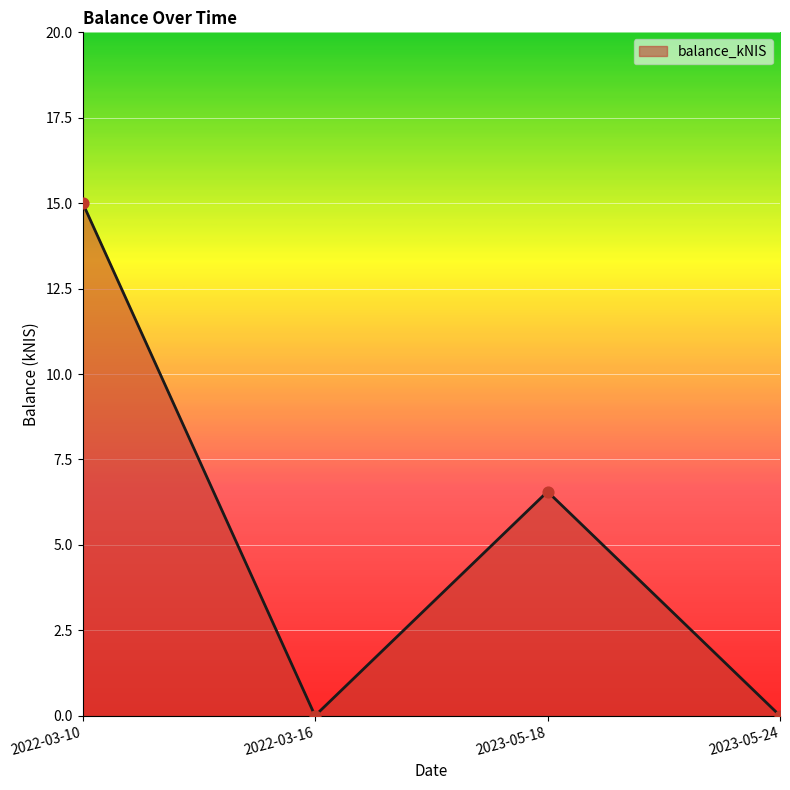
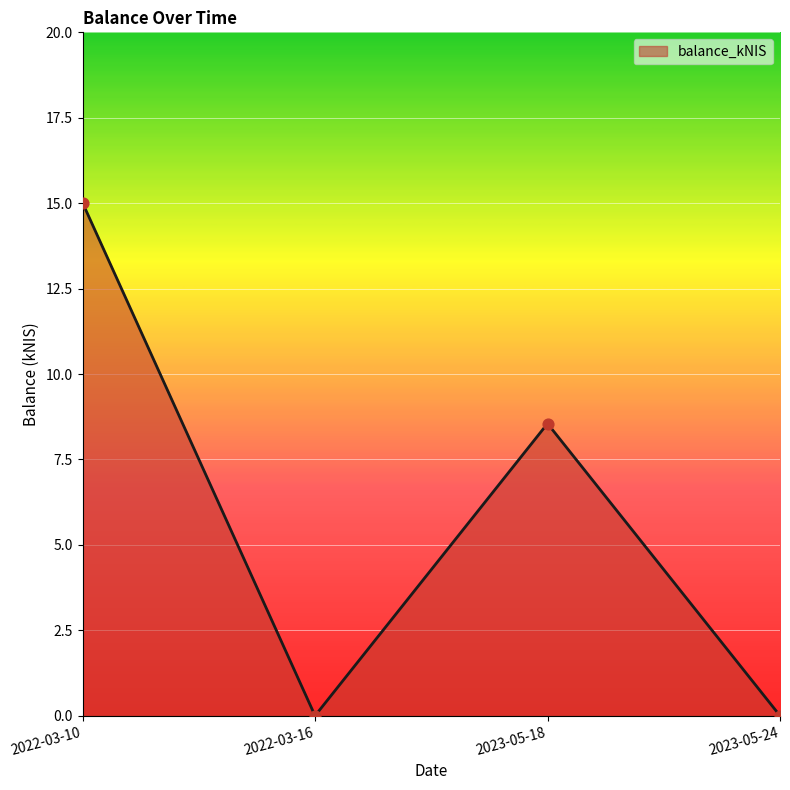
2023-05-18: 6.6 -> 8.6
